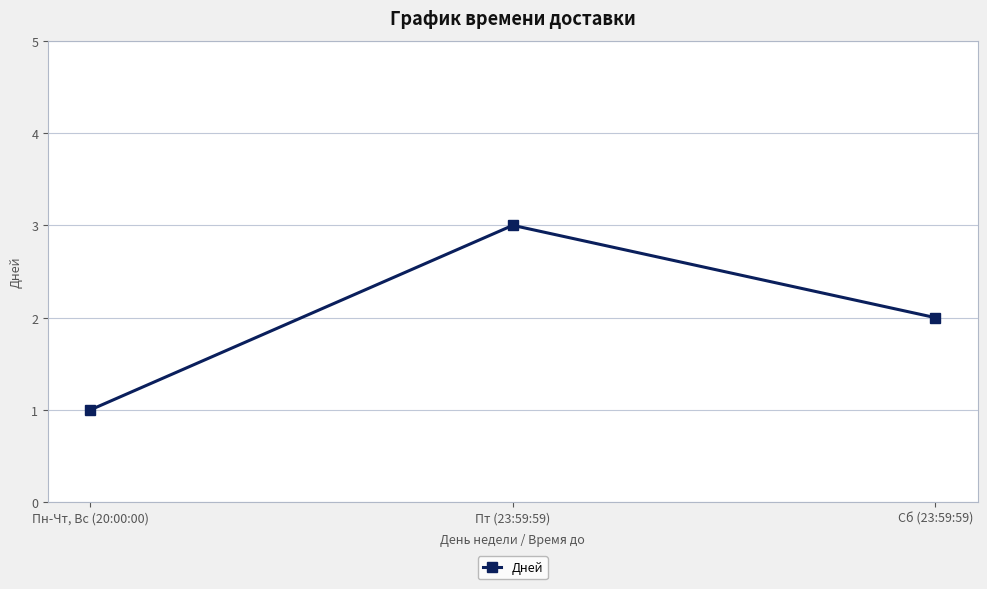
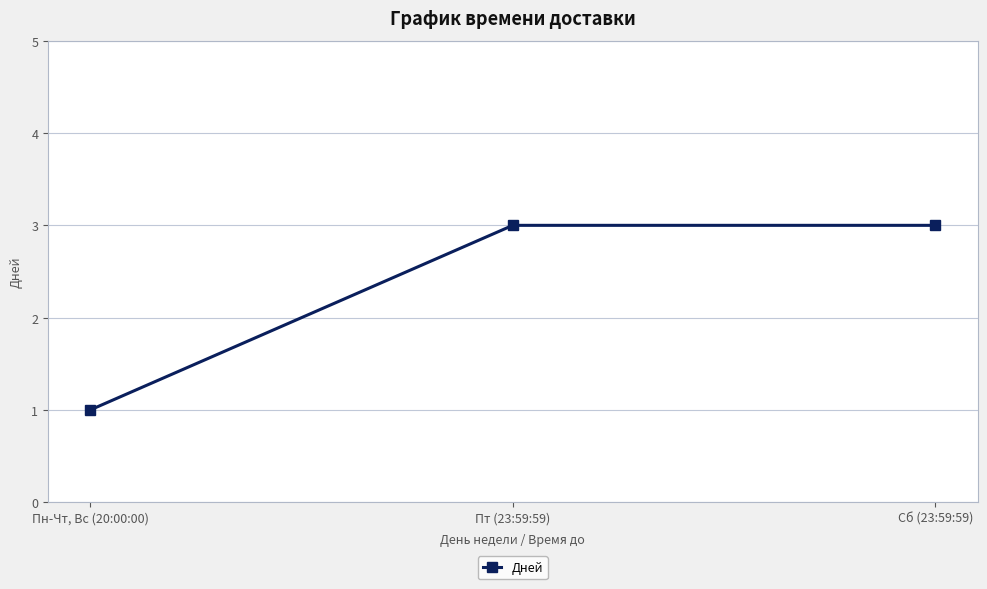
Сб (23:59:59): 2 -> 3
